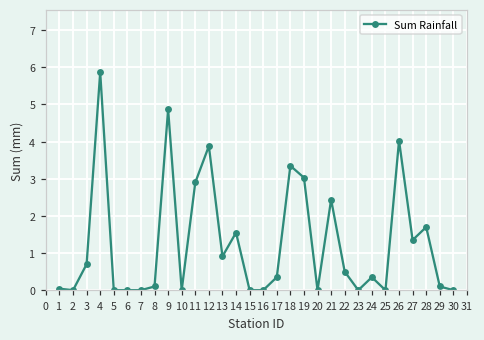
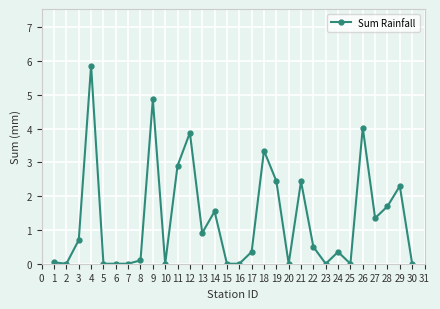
19: 3.0 -> 2.5
29: 0.1 -> 2.3
